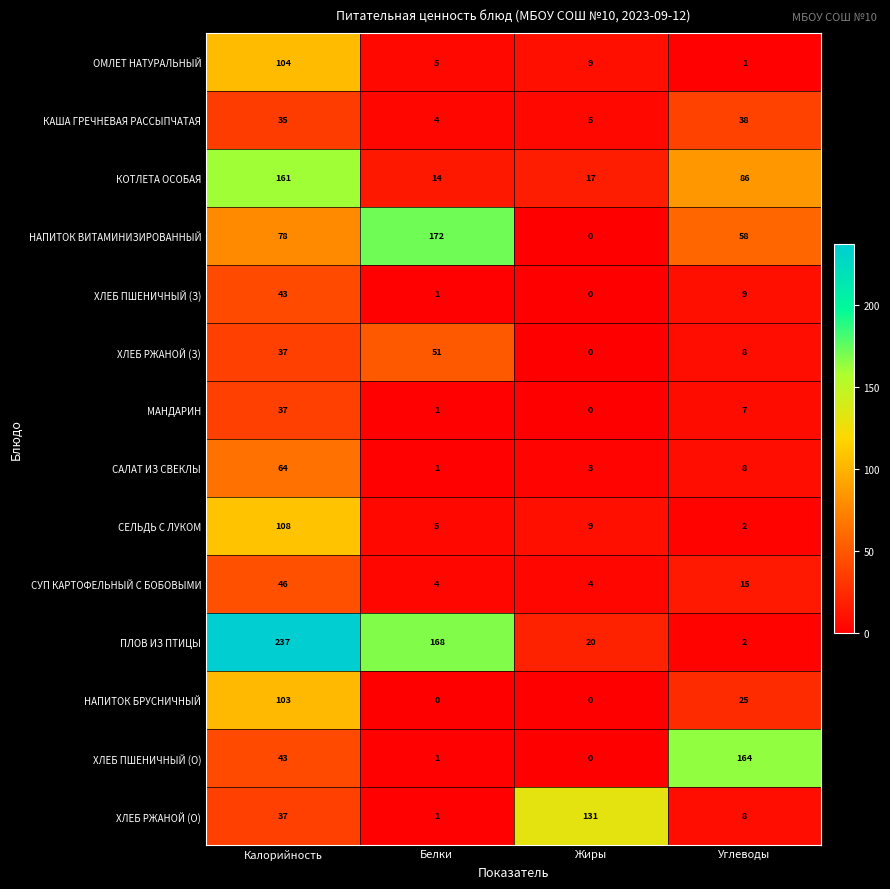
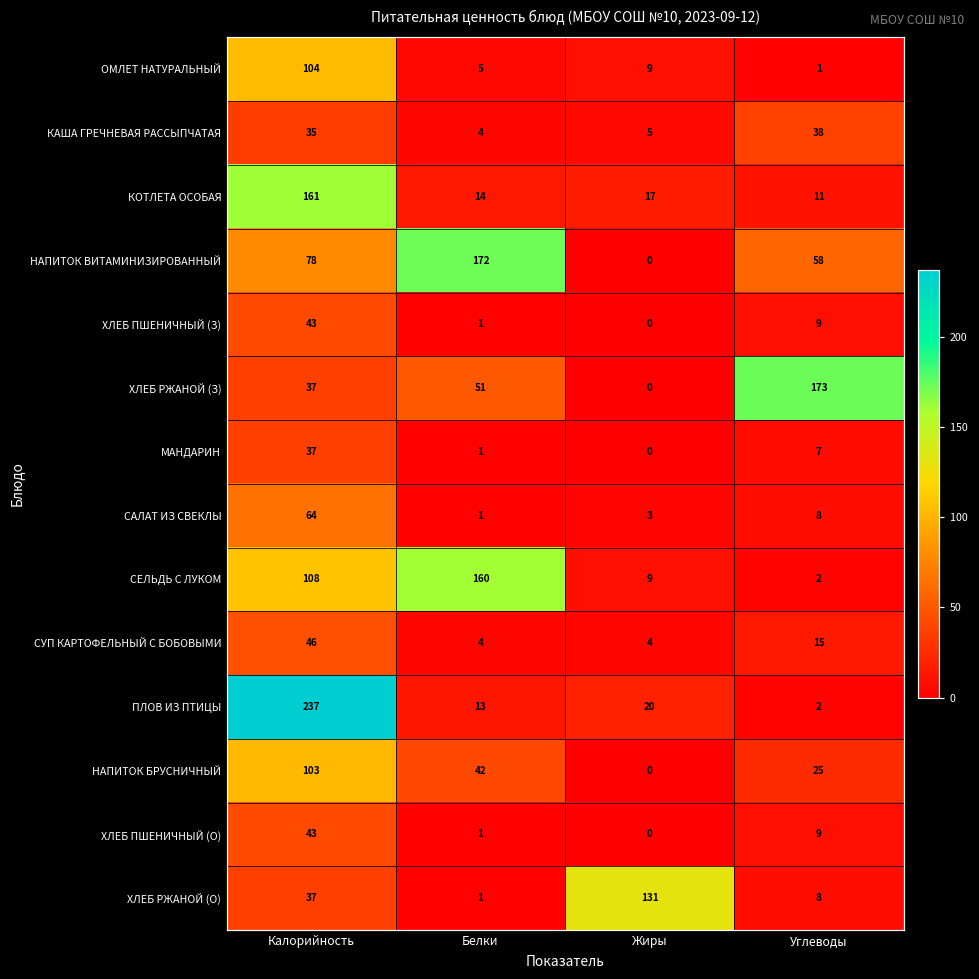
КОТЛЕТА ОСОБАЯ, Углеводы: 86 -> 11
ХЛЕБ РЖАНОЙ (З), Углеводы: 8 -> 173
СЕЛЬДЬ С ЛУКОМ, Белки: 5 -> 160
ПЛОВ ИЗ ПТИЦЫ, Белки: 168 -> 13
НАПИТОК БРУСНИЧНЫЙ, Белки: 0 -> 42
ХЛЕБ ПШЕНИЧНЫЙ (О), Углеводы: 164 -> 9
